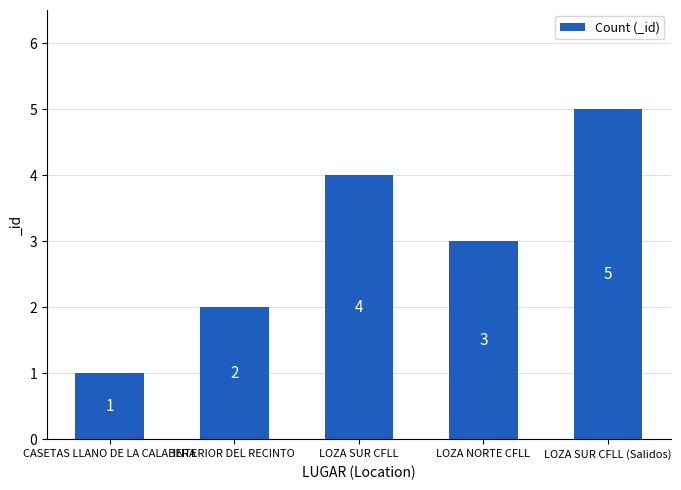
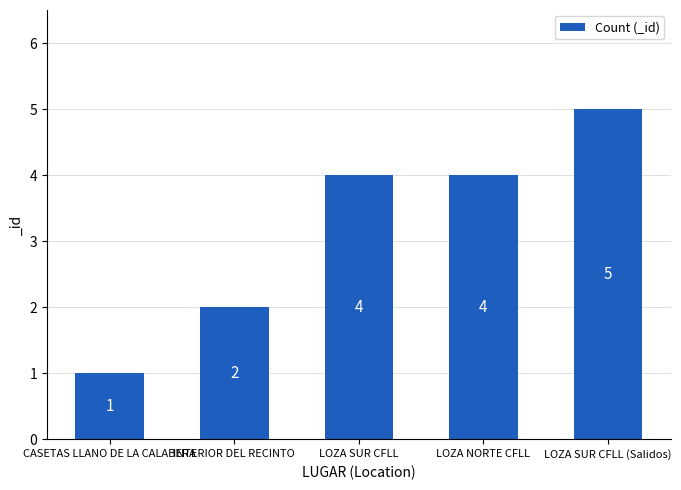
LOZA NORTE CFLL: 3 -> 4
